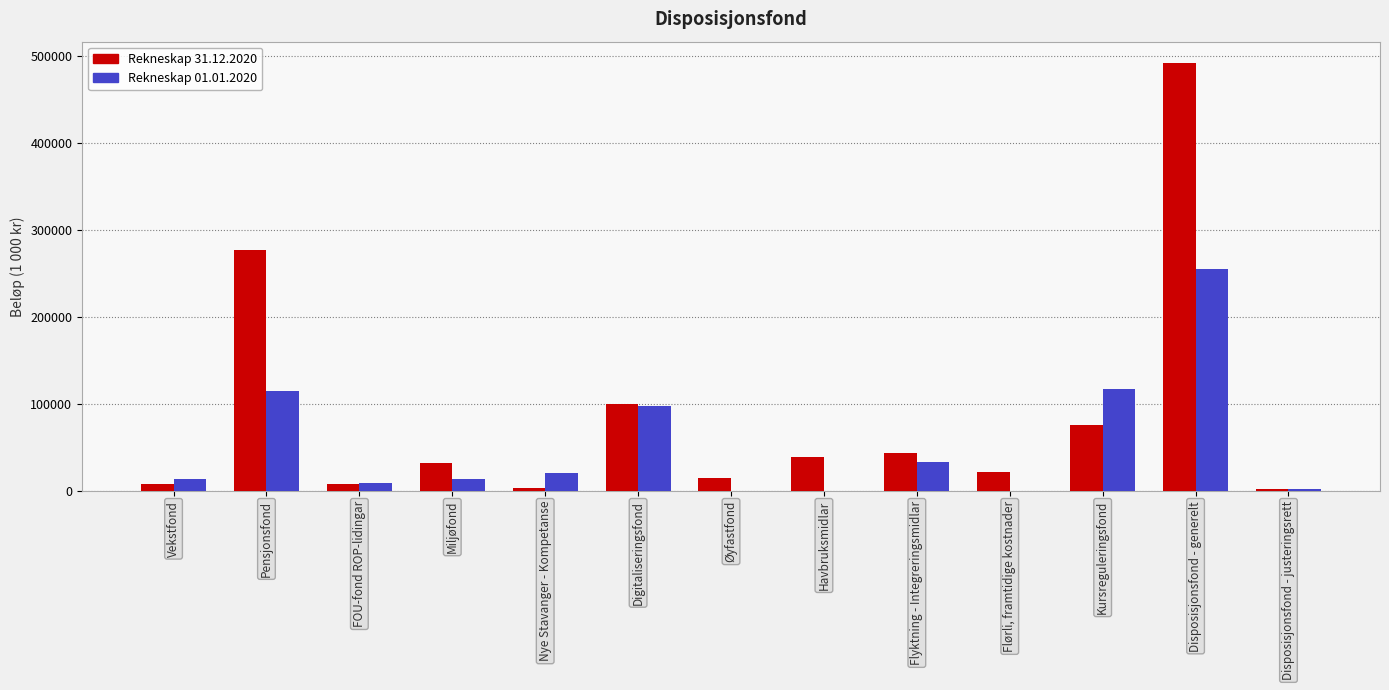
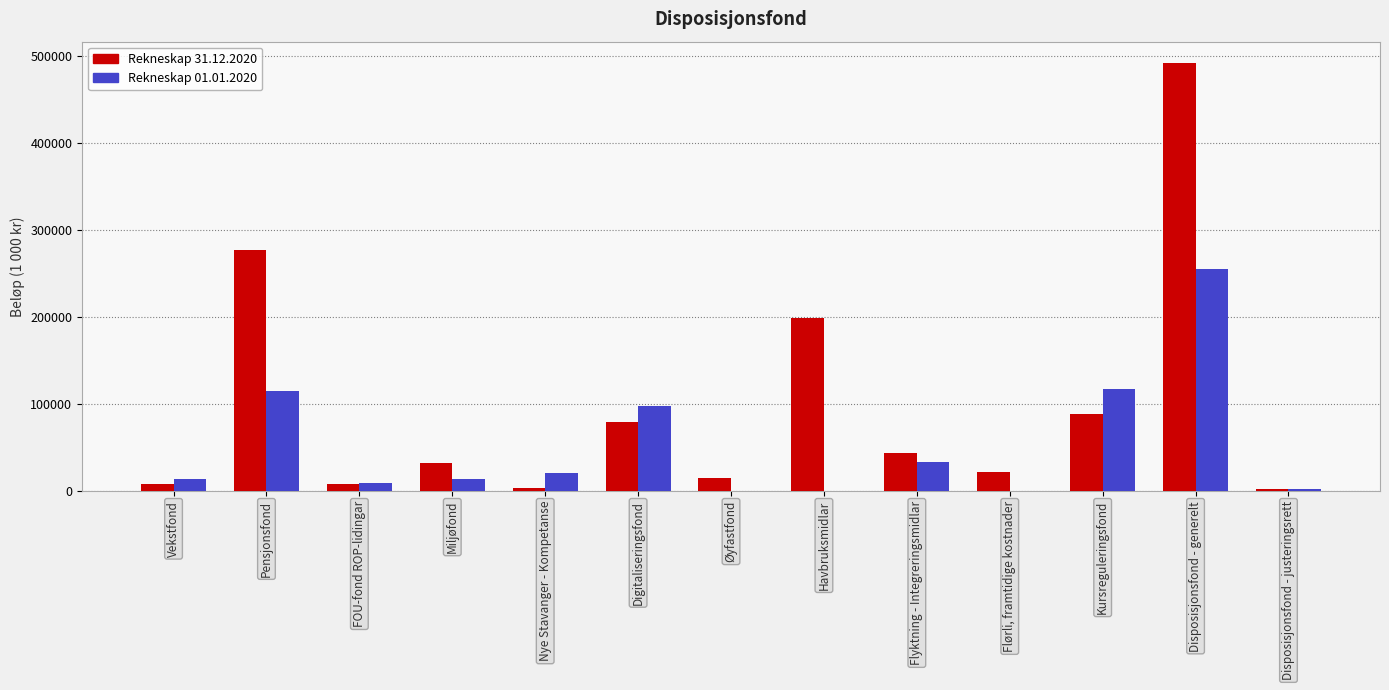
Rekneskap 31.12.2020, Digitaliseringsfond: 100000 -> 80000
Rekneskap 31.12.2020, Havbruksmidlar: 40000 -> 200000
Rekneskap 31.12.2020, Kursreguleringsfond: 80000 -> 90000
